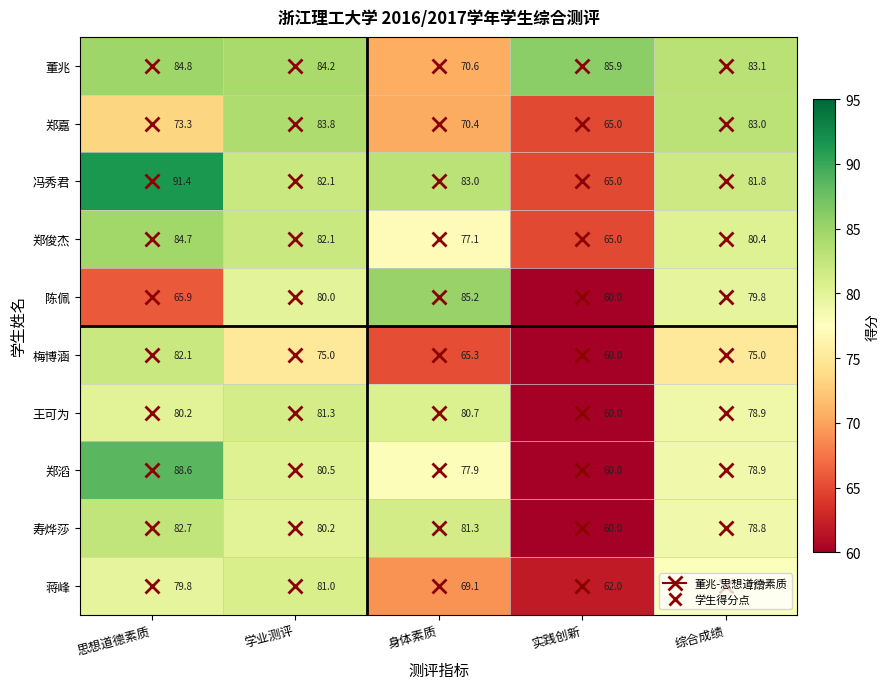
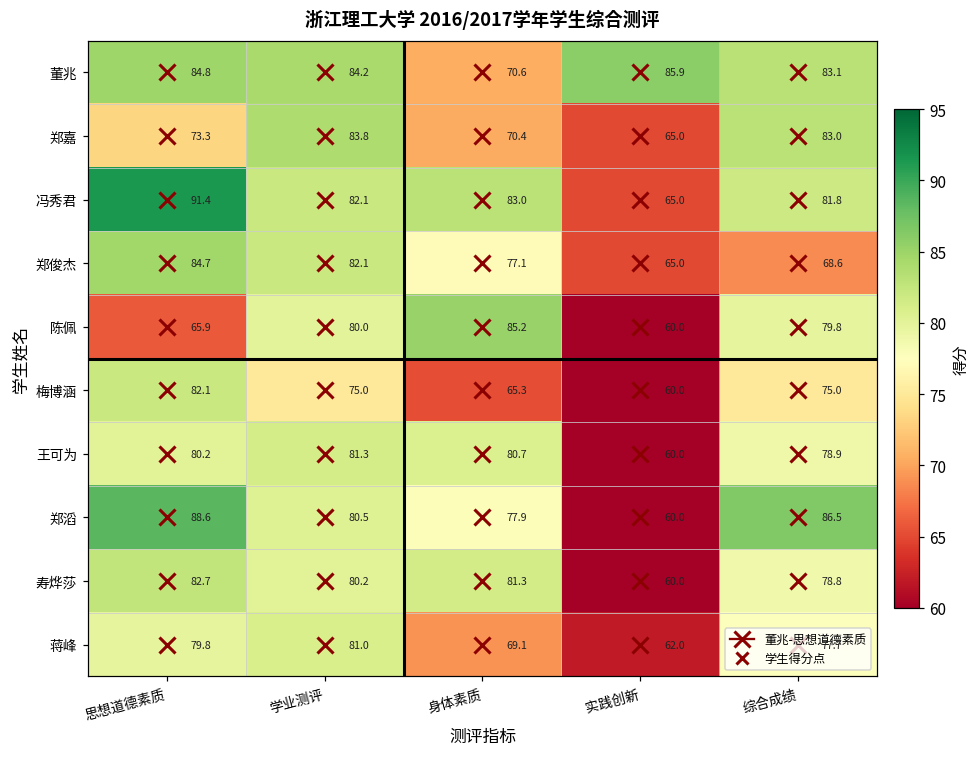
郑俊杰, 综合成绩: 80.4 -> 68.6
郑滔, 综合成绩: 78.9 -> 86.5
